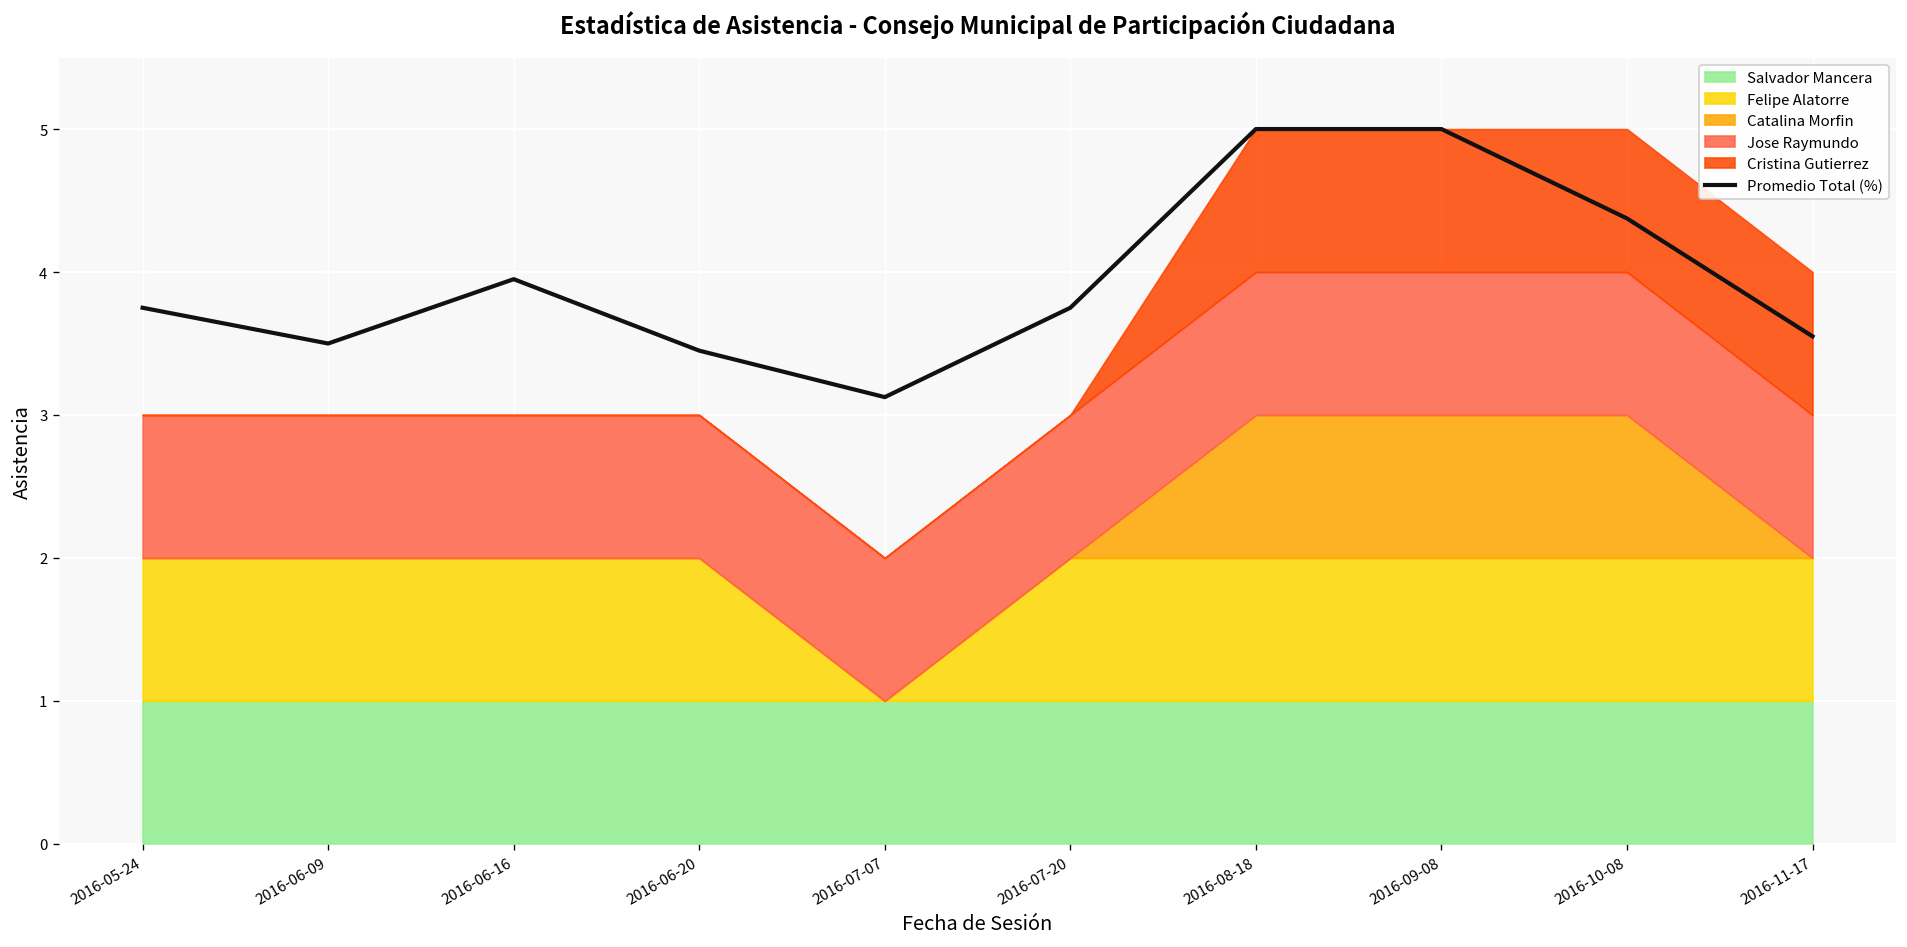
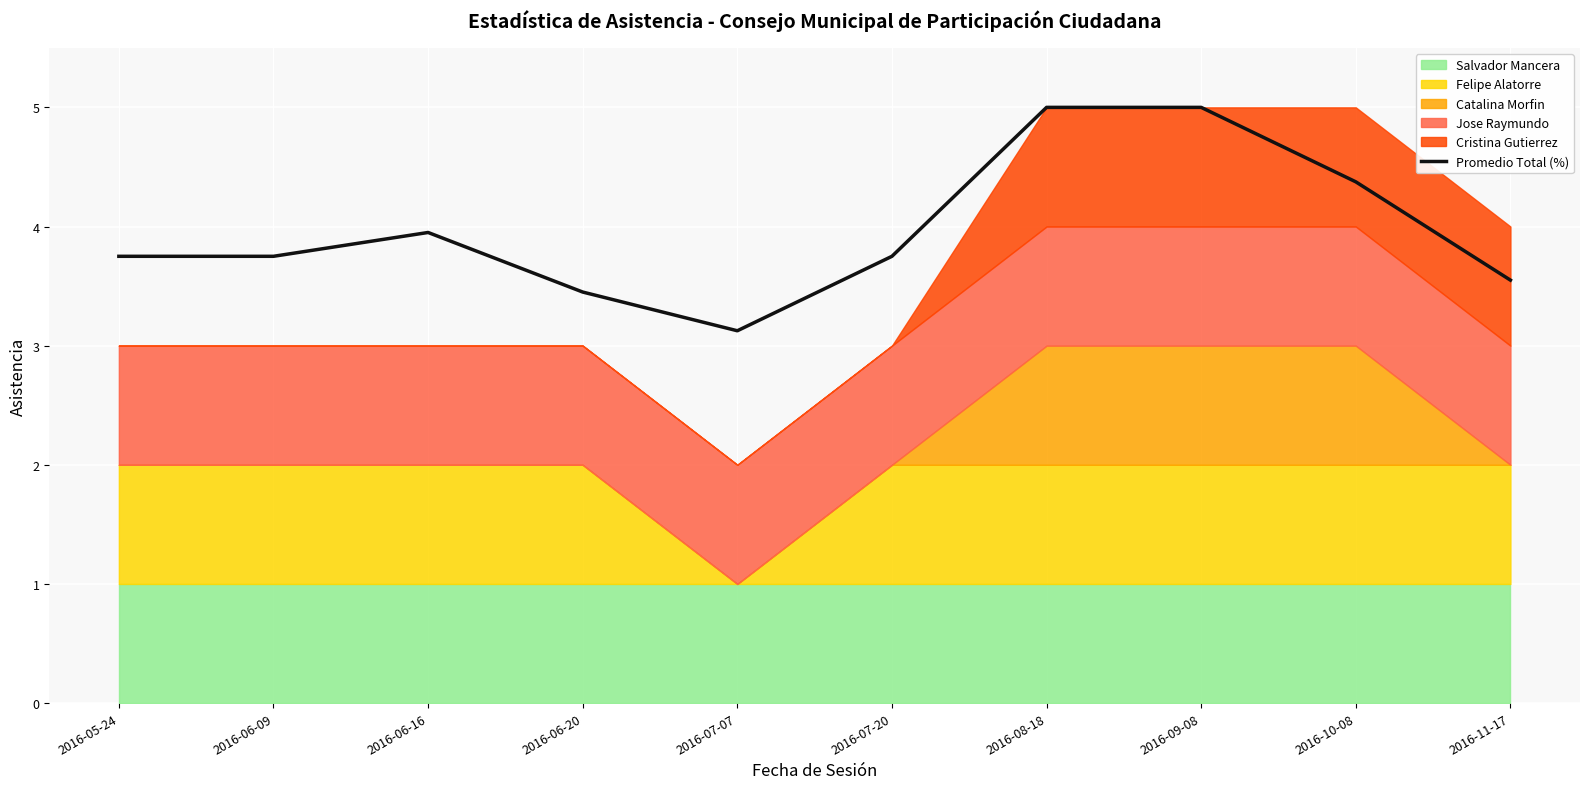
Promedio Total (%), 2016-06-09: 3.50 -> 3.75
